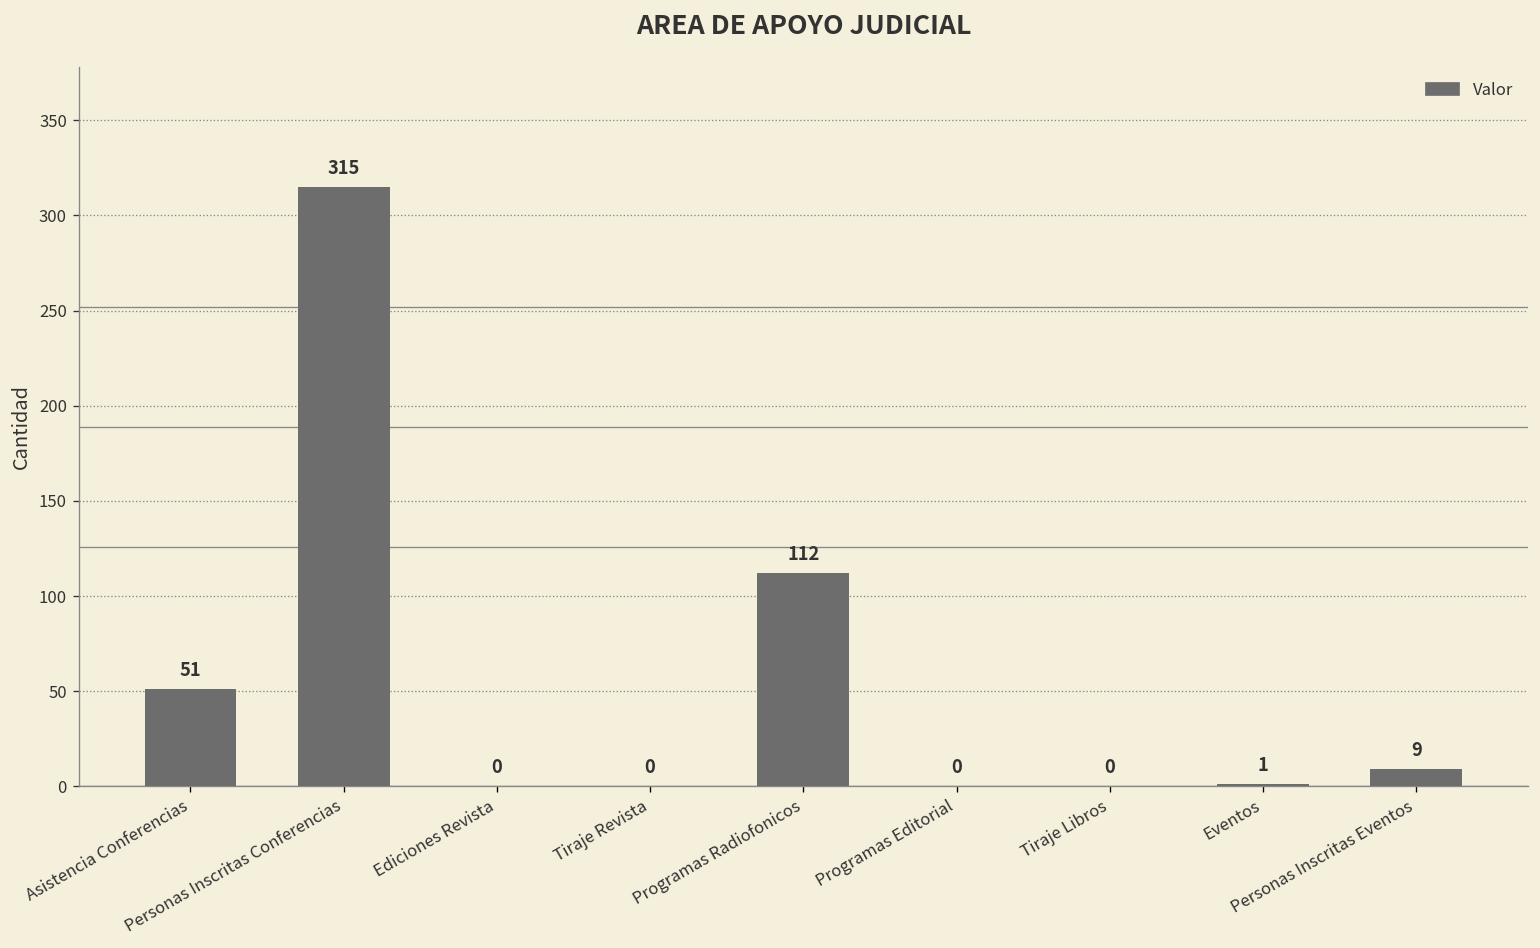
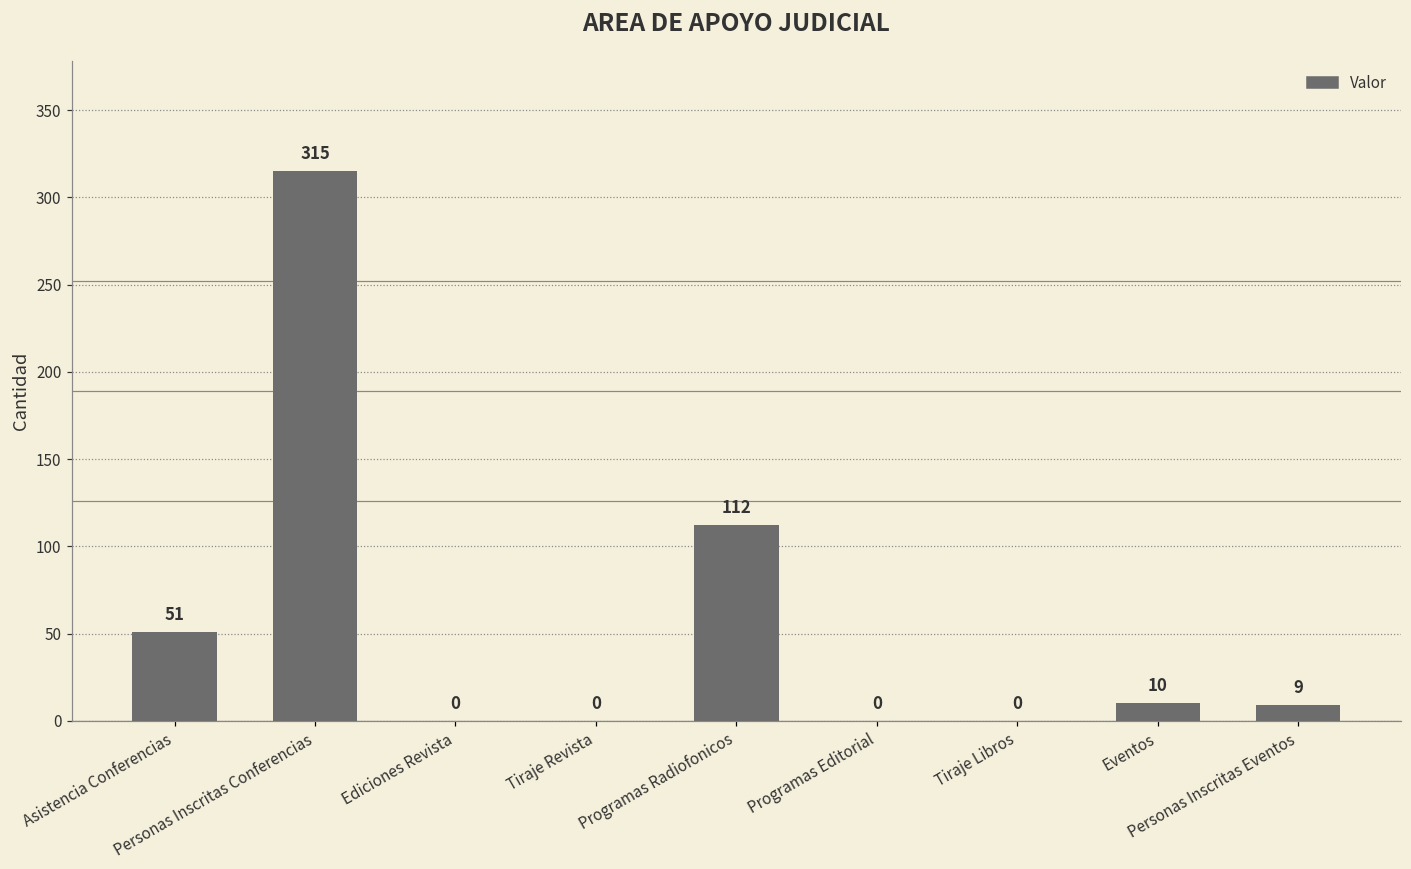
Eventos: 1 -> 10
